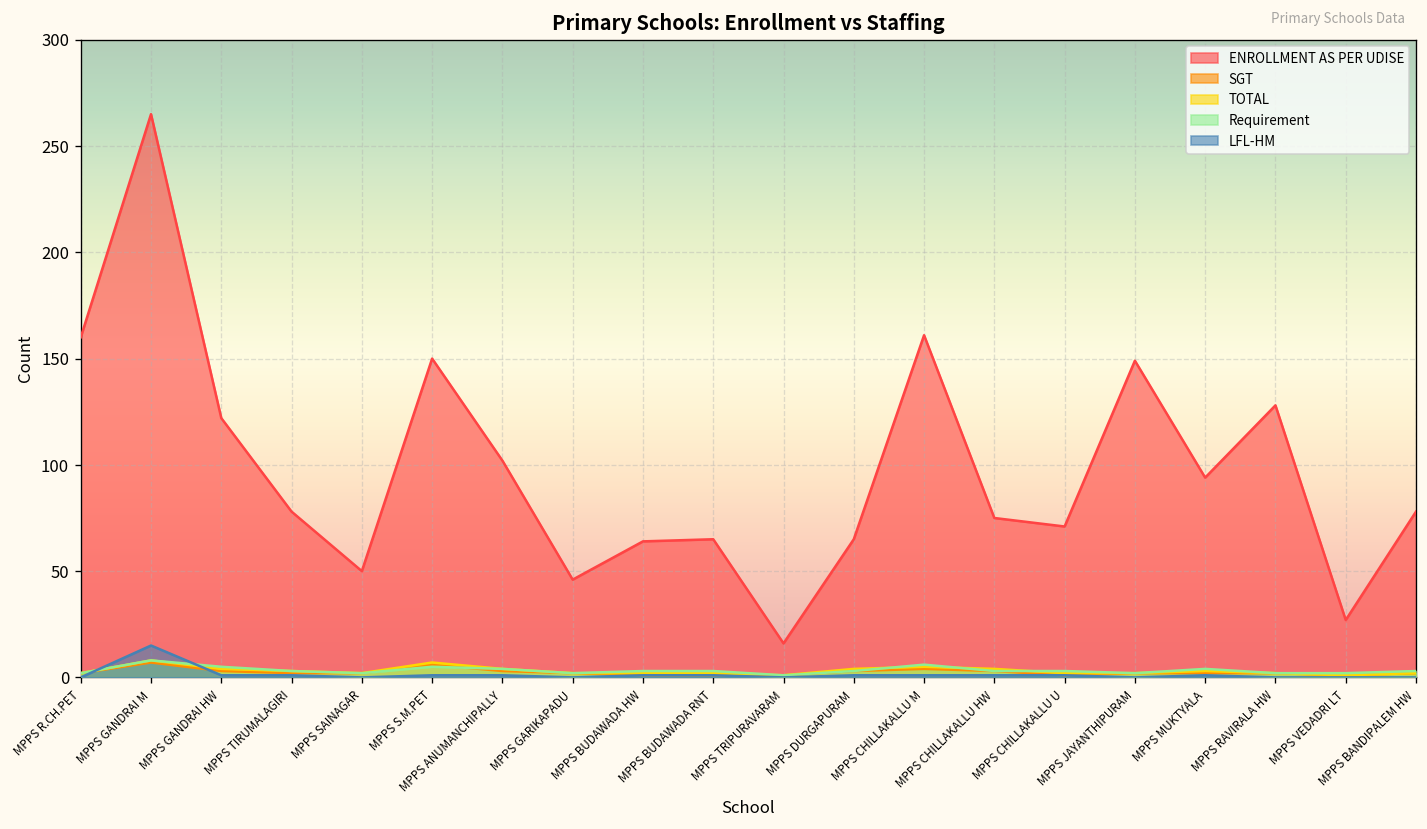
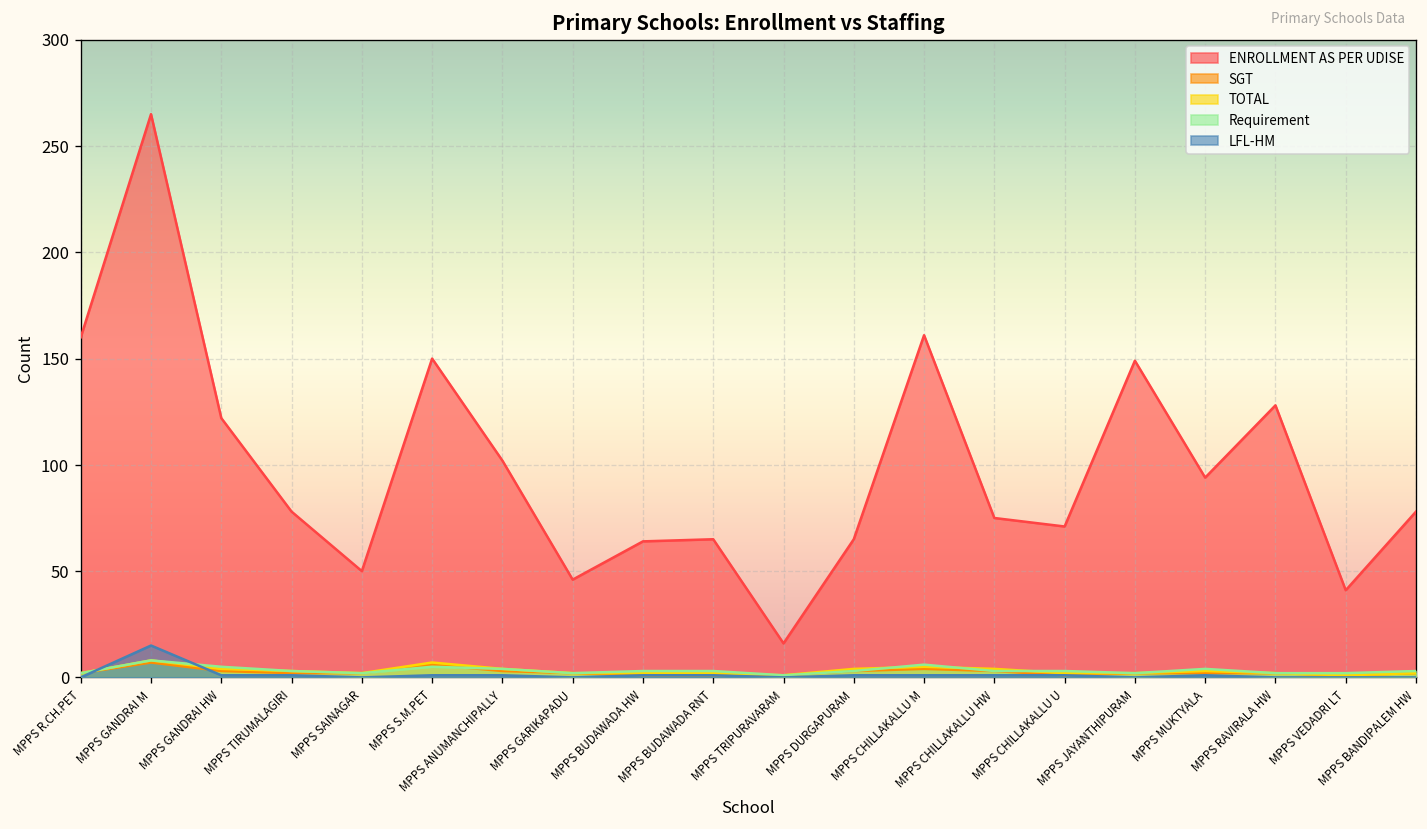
ENROLLMENT AS PER UDISE, MPPS VEDADRI LT: 27 -> 41
